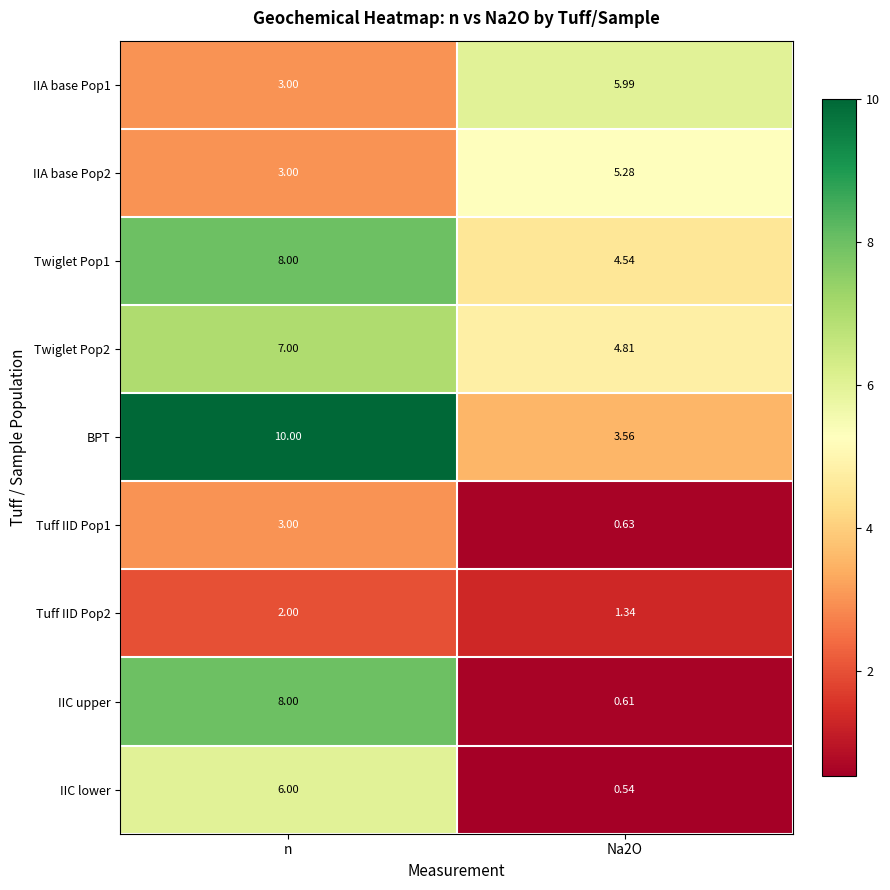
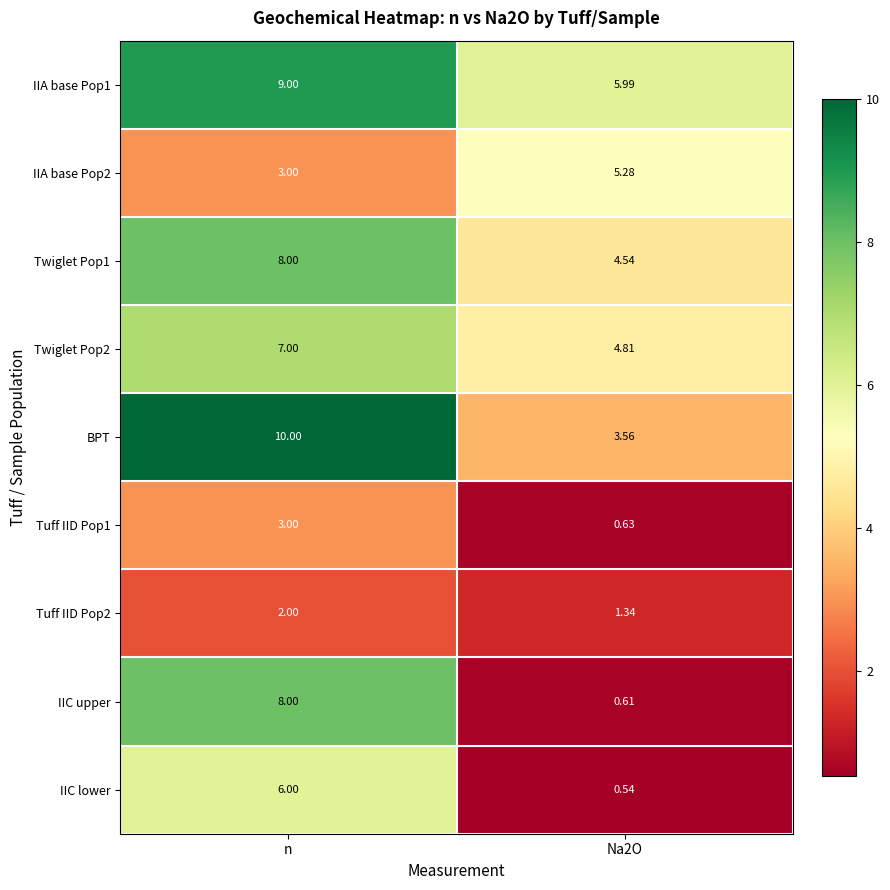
IIA base Pop1, n: 3.00 -> 9.00
